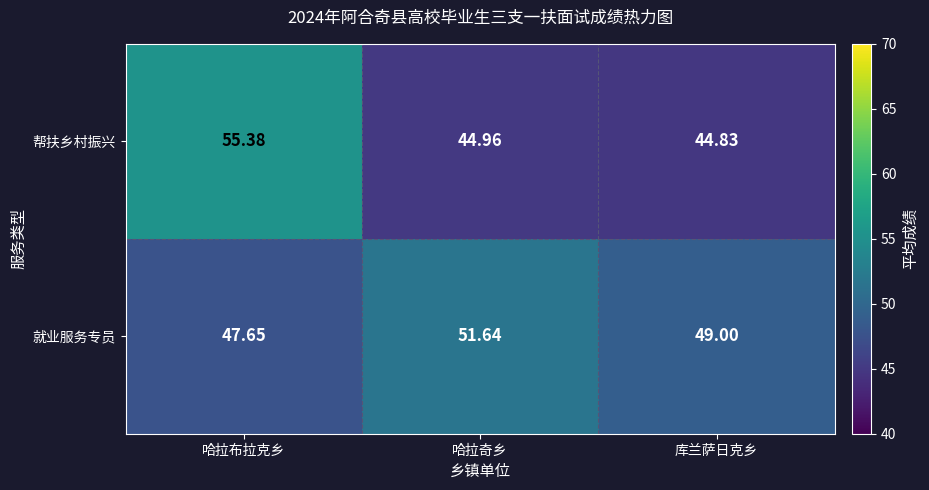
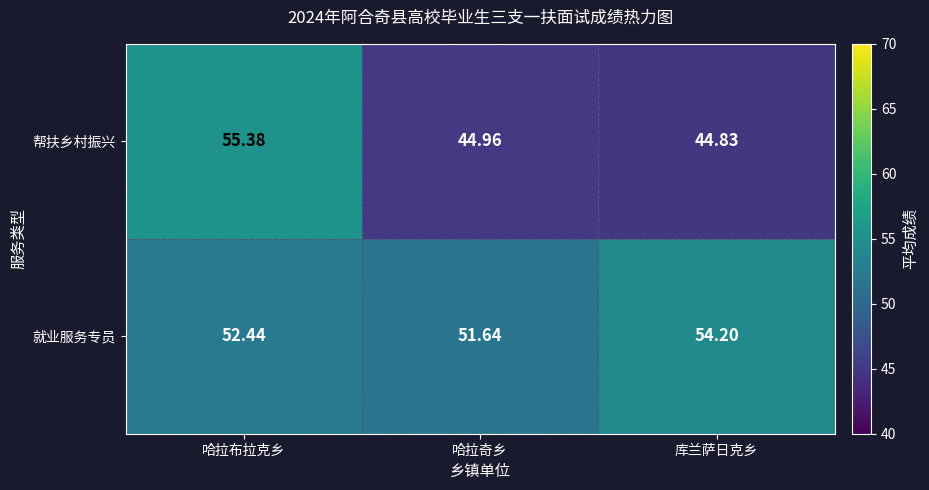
就业服务专员, 哈拉布拉克乡: 47.65 -> 52.44
就业服务专员, 库兰萨日克乡: 49.00 -> 54.20
